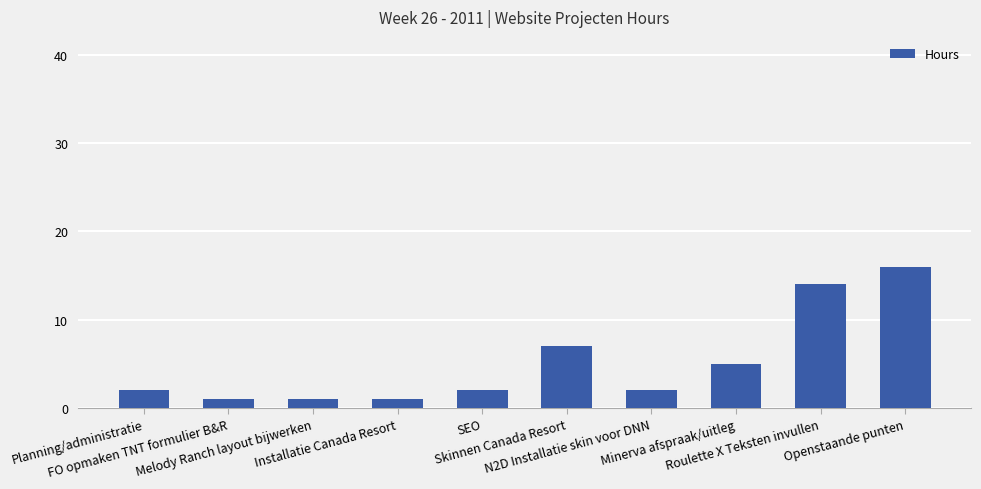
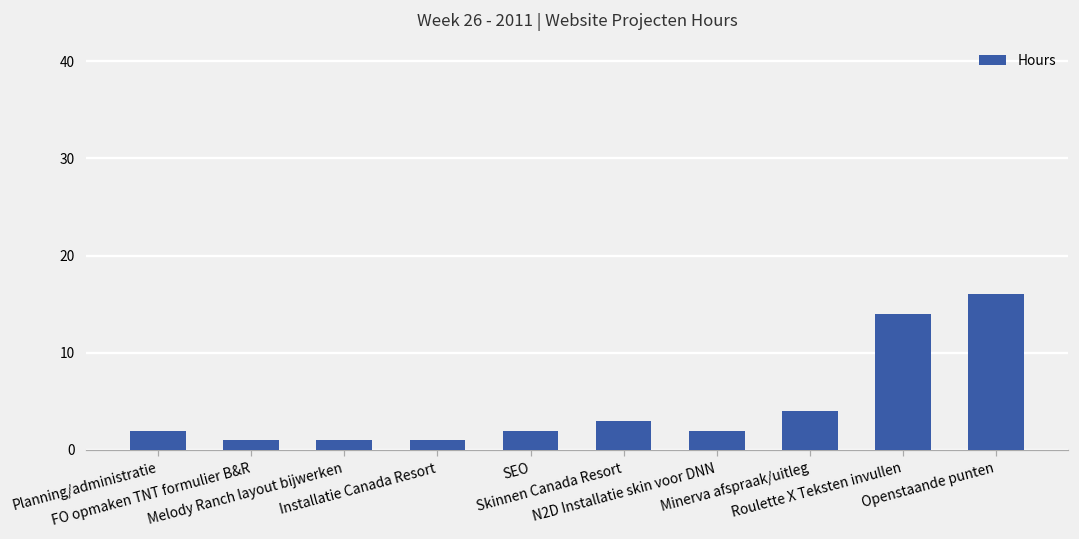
Skinnen Canada Resort: 7 -> 3
Minerva afspraak/uitleg: 5 -> 4
